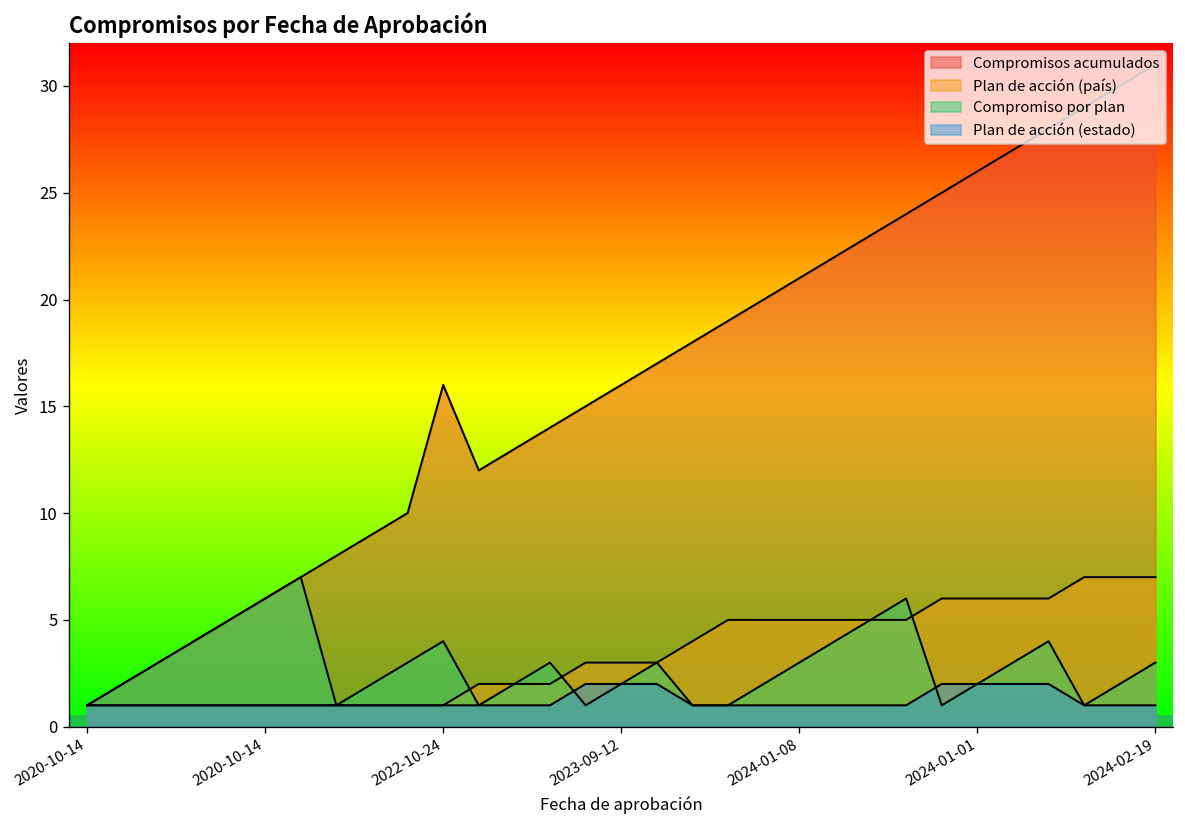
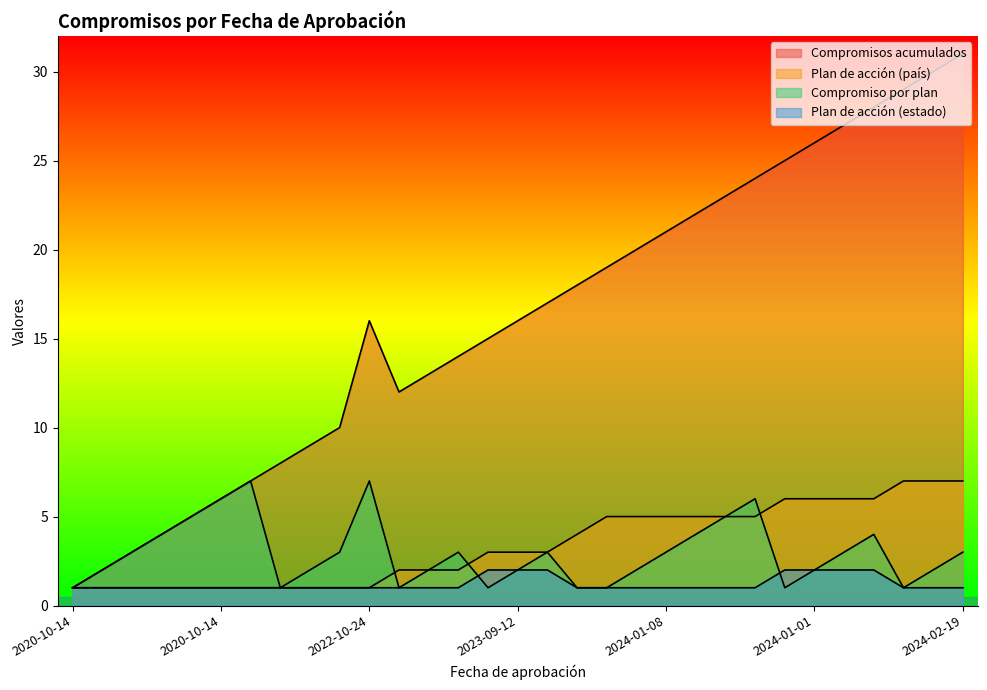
Compromiso por plan, 2022-10-24: 4 -> 7
